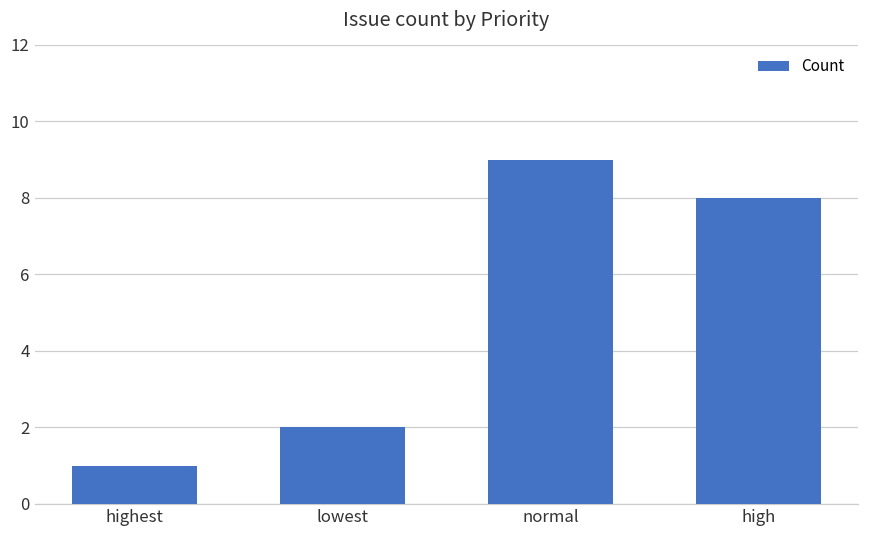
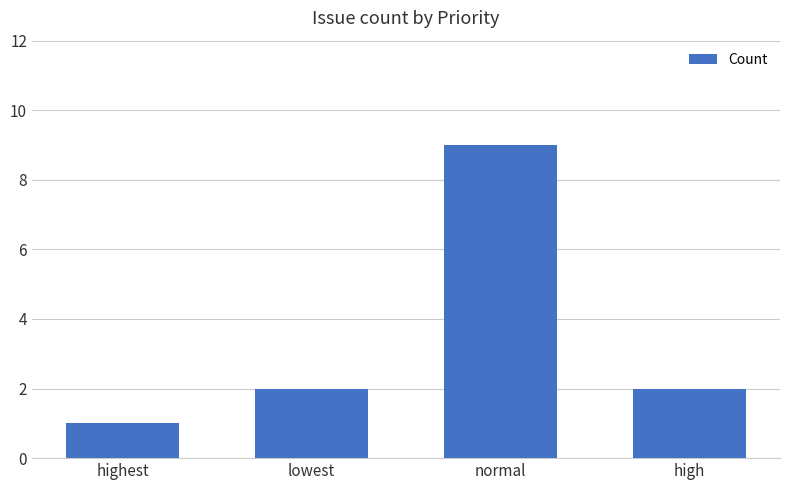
high: 8 -> 2
